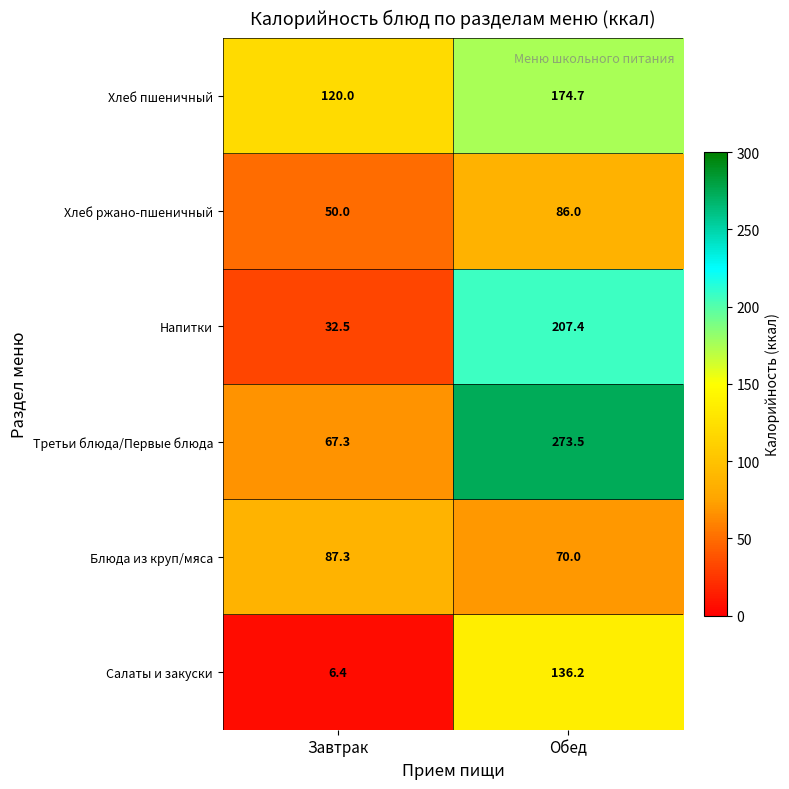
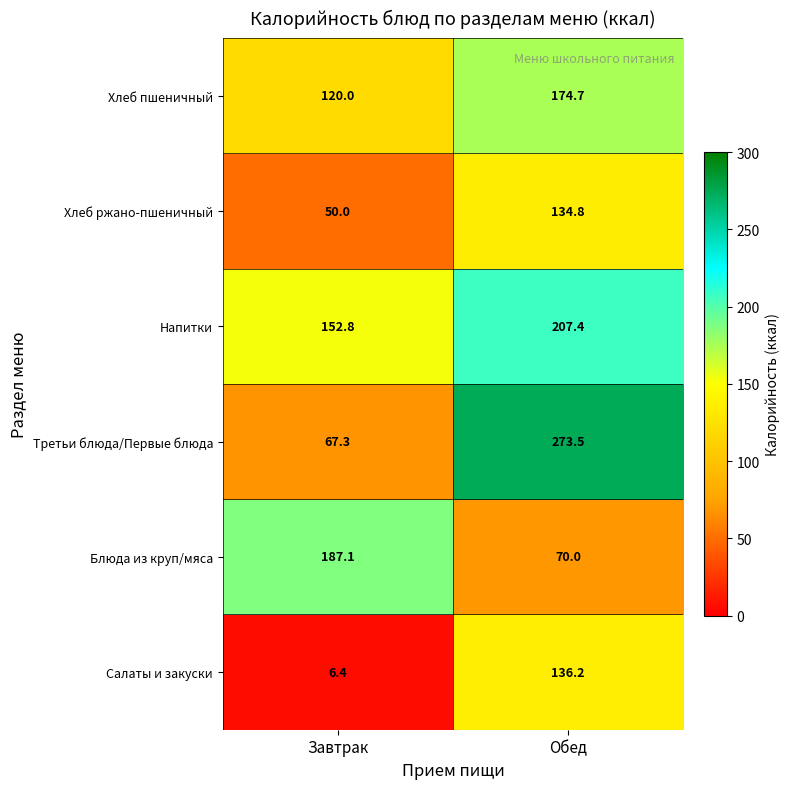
Хлеб ржано-пшеничный, Обед: 86.0 -> 134.8
Напитки, Завтрак: 32.5 -> 152.8
Блюда из круп/мяса, Завтрак: 87.3 -> 187.1
